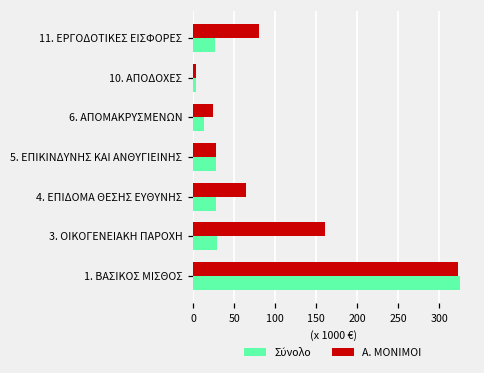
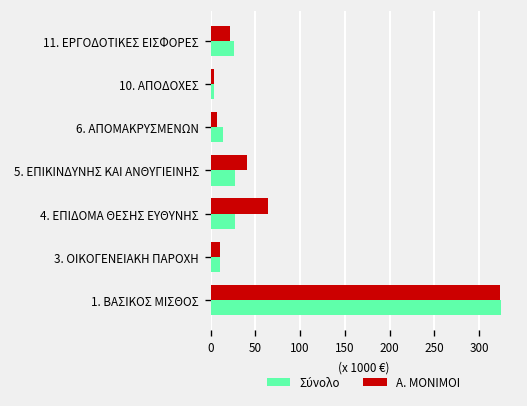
Α. ΜΟΝΙΜΟΙ, 11. ΕΡΓΟΔΟΤΙΚΕΣ ΕΙΣΦΟΡΕΣ: 80 -> 20
Α. ΜΟΝΙΜΟΙ, 6. ΑΠΟΜΑΚΡΥΣΜΕΝΩΝ: 20 -> 10
Α. ΜΟΝΙΜΟΙ, 5. ΕΠΙΚΙΝΔΥΝΗΣ ΚΑΙ ΑΝΘΥΓΙΕΙΝΗΣ: 30 -> 40
Α. ΜΟΝΙΜΟΙ, 3. ΟΙΚΟΓΕΝΕΙΑΚΗ ΠΑΡΟΧΗ: 160 -> 10
Σύνολο, 3. ΟΙΚΟΓΕΝΕΙΑΚΗ ΠΑΡΟΧΗ: 30 -> 10
